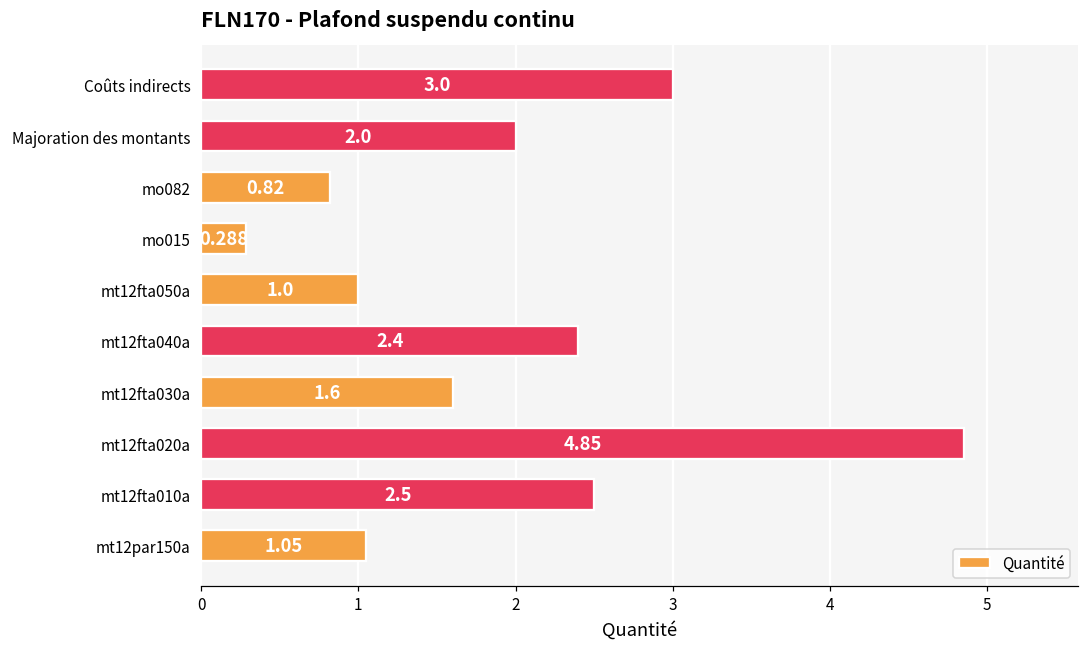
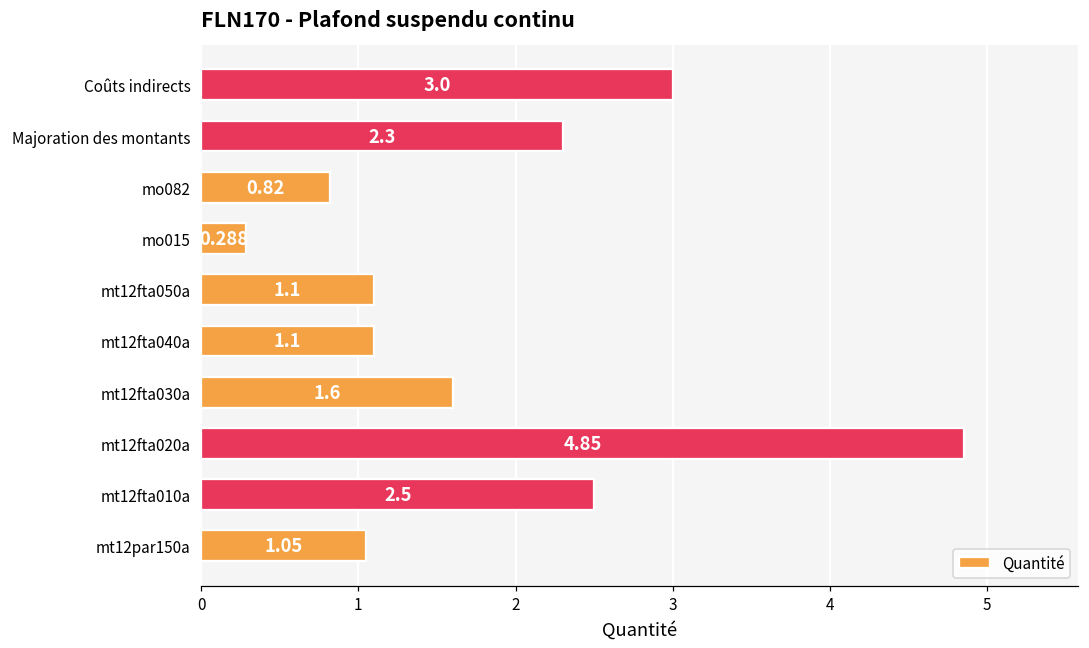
Majoration des montants: 2.0 -> 2.3
mt12fta050a: 1.0 -> 1.1
mt12fta040a: 2.4 -> 1.1
